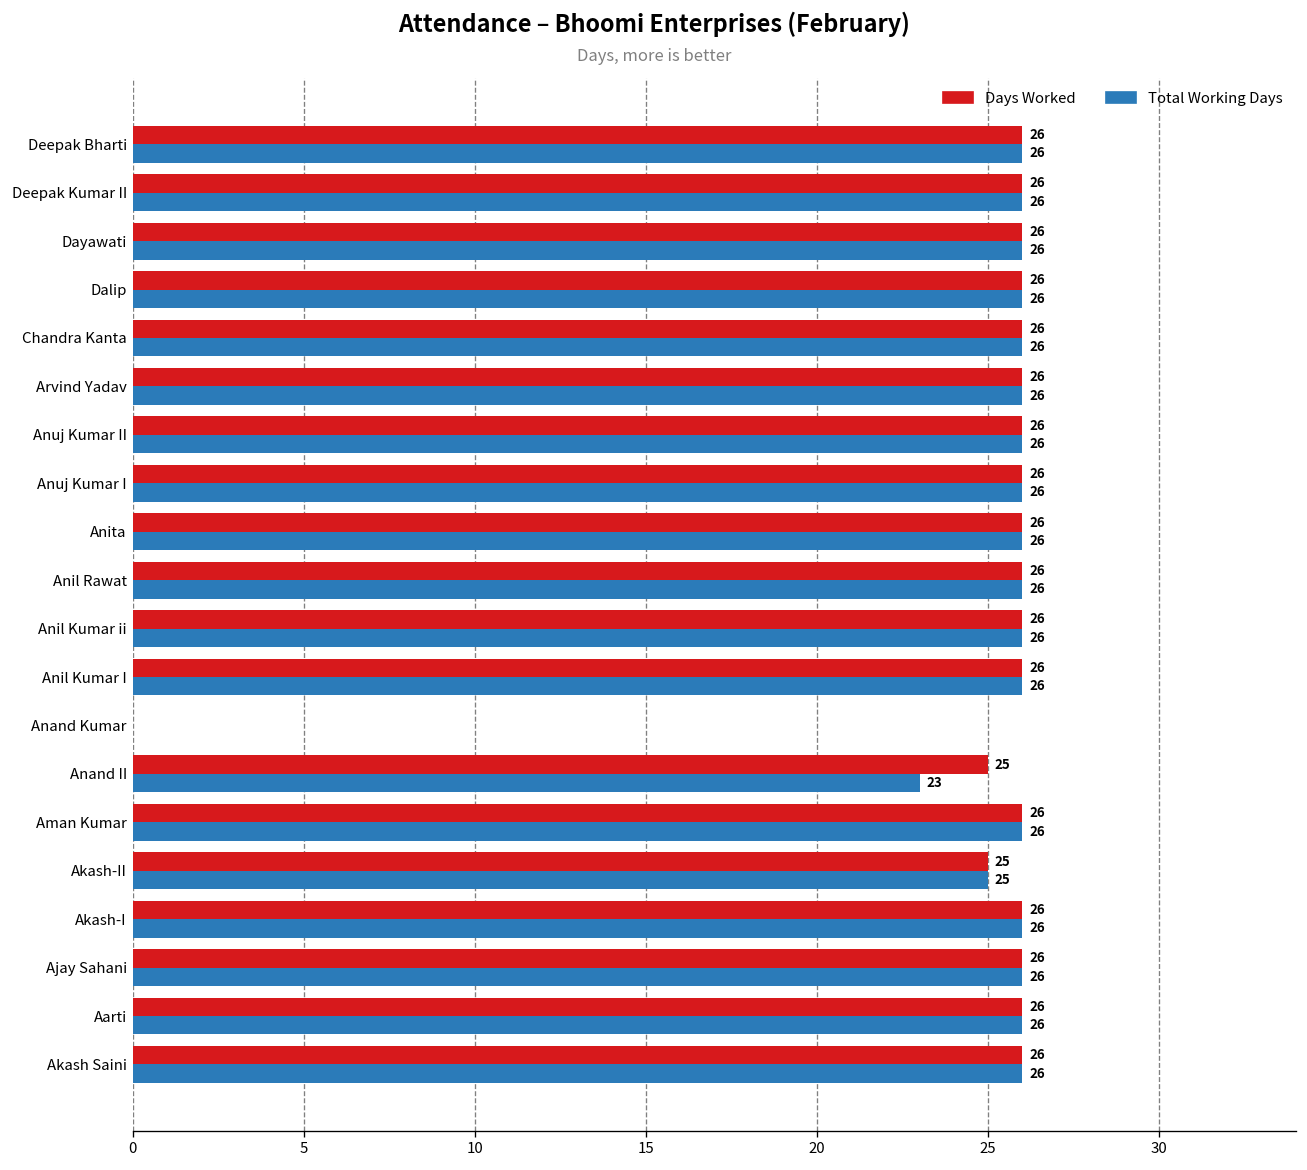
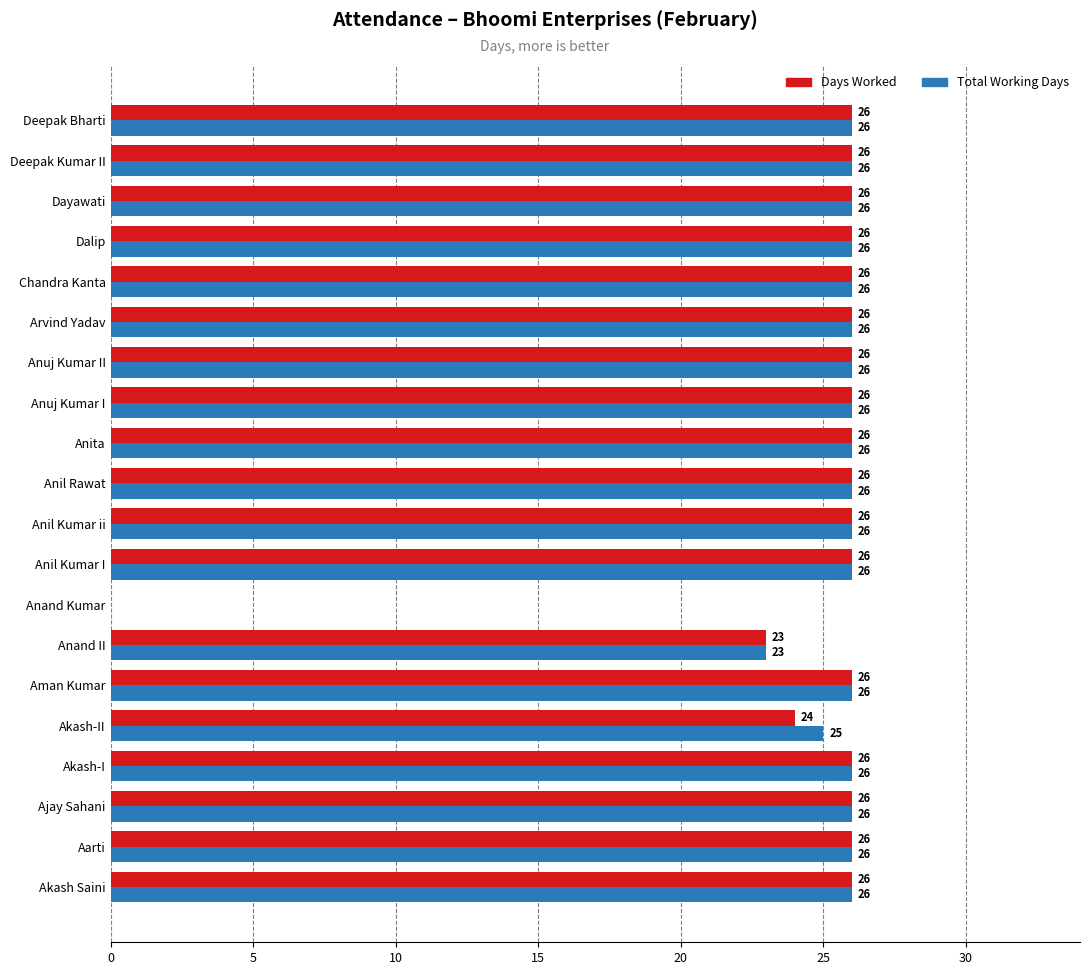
Days Worked, Anand II: 25 -> 23
Days Worked, Akash-II: 25 -> 24
